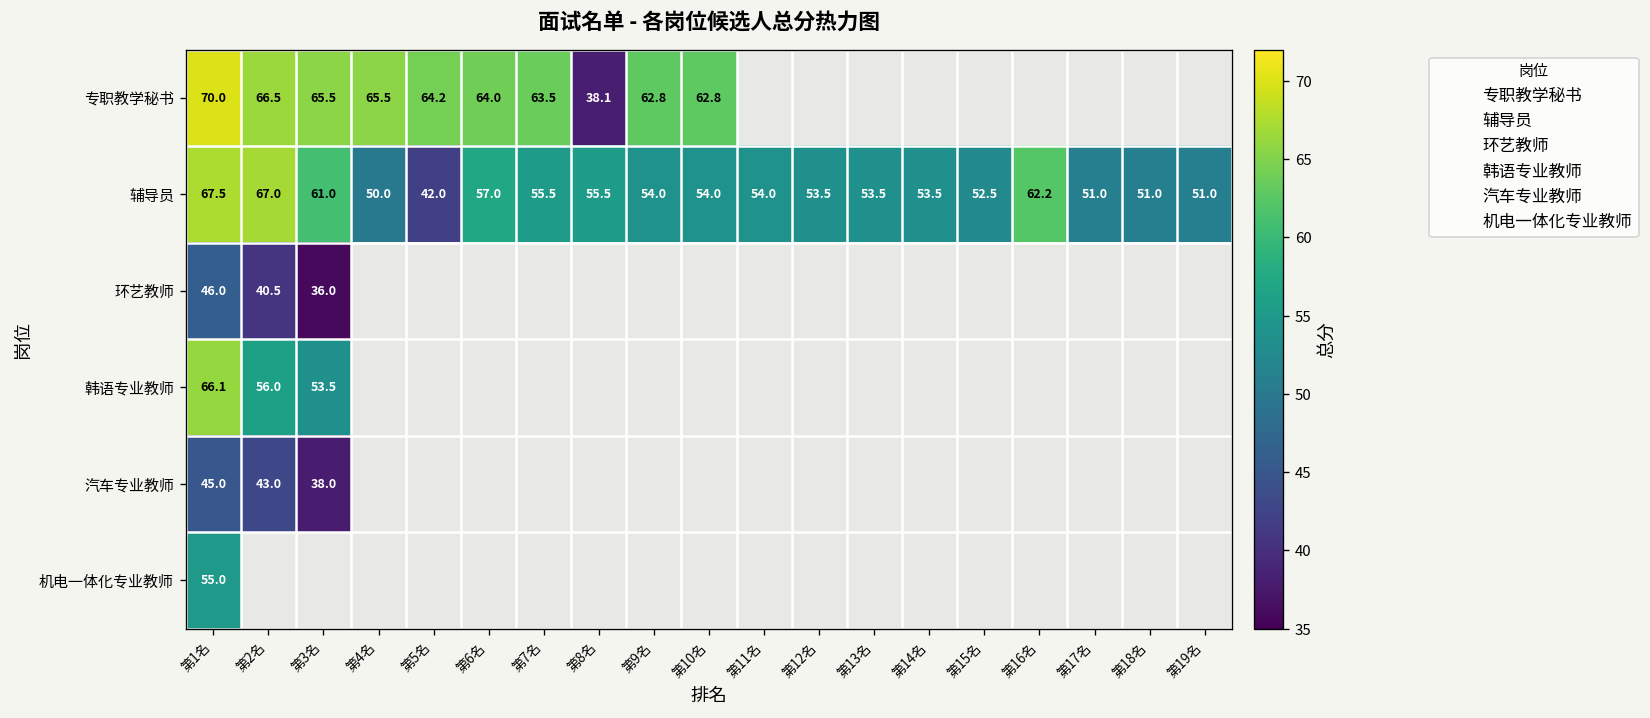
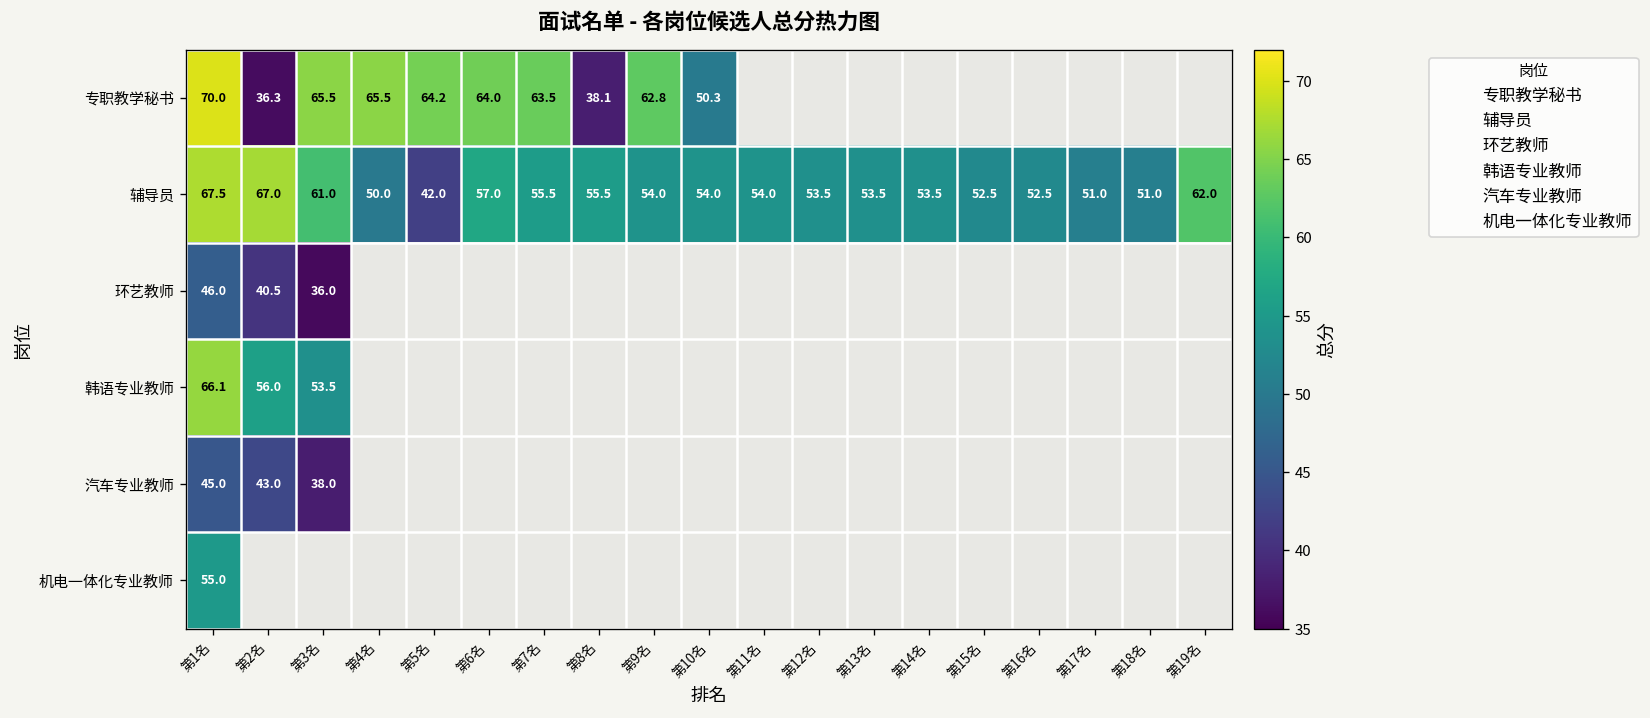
专职教学秘书, 第2名: 66.5 -> 36.3
专职教学秘书, 第10名: 62.8 -> 50.3
辅导员, 第16名: 62.2 -> 52.5
辅导员, 第19名: 51.0 -> 62.0
